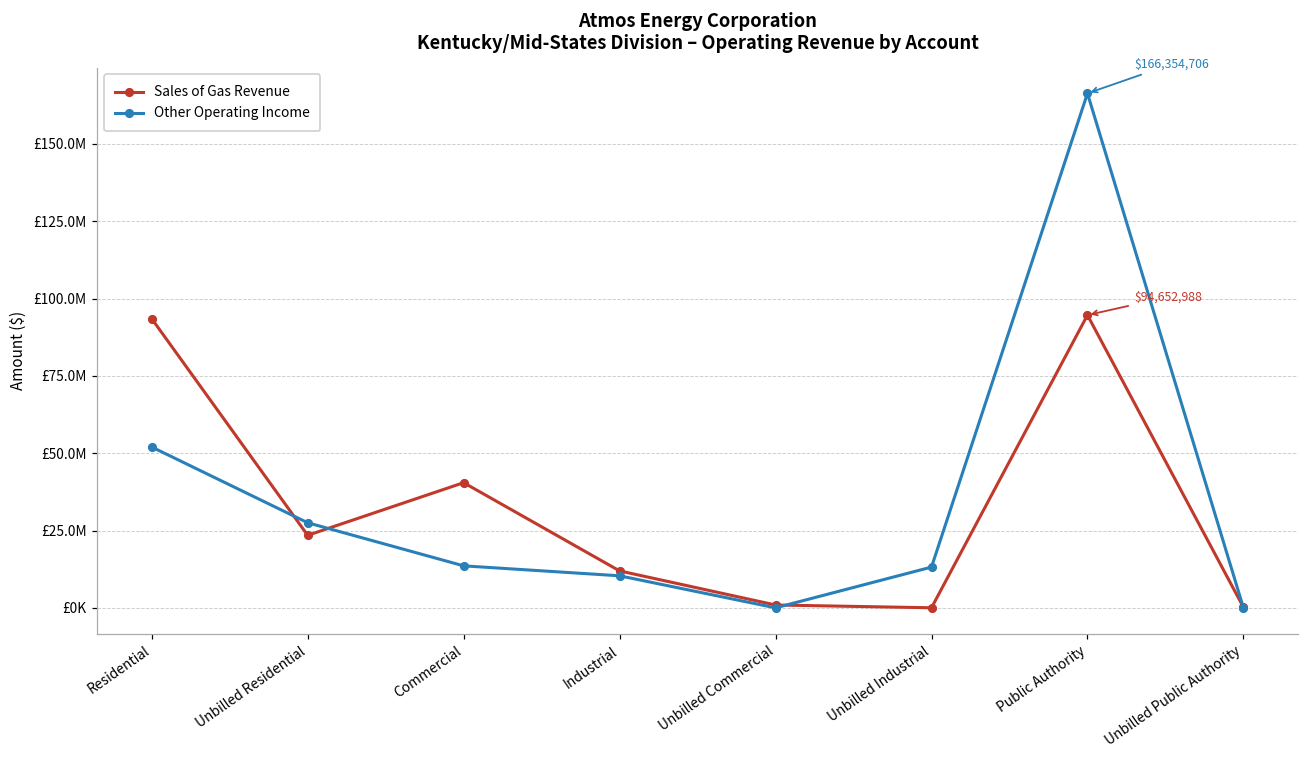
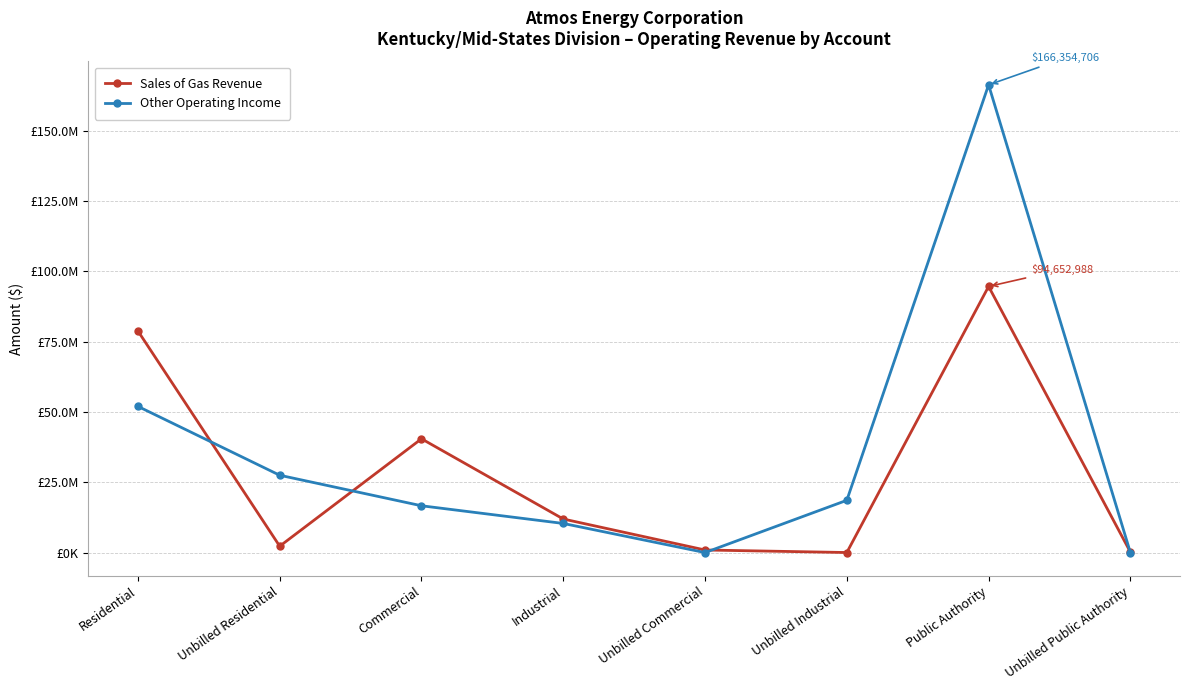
Sales of Gas Revenue, Residential: £93000000 -> £79000000
Sales of Gas Revenue, Unbilled Residential: £23000000 -> £2000000
Other Operating Income, Commercial: £14000000 -> £17000000
Other Operating Income, Unbilled Industrial: £13000000 -> £19000000
